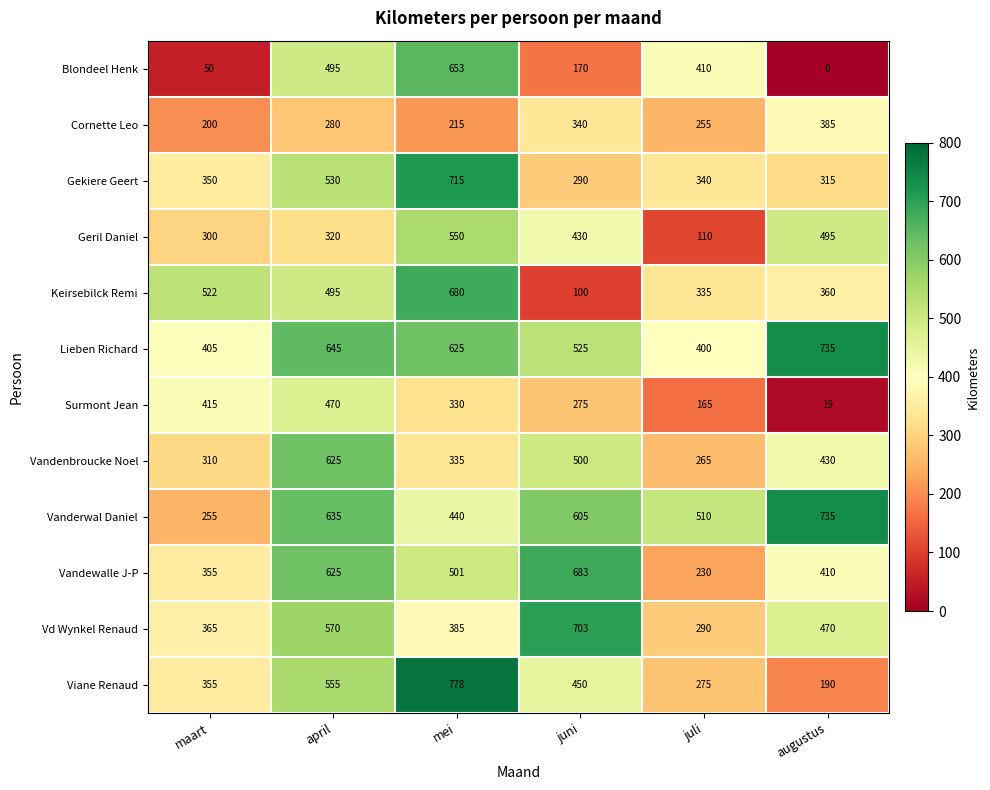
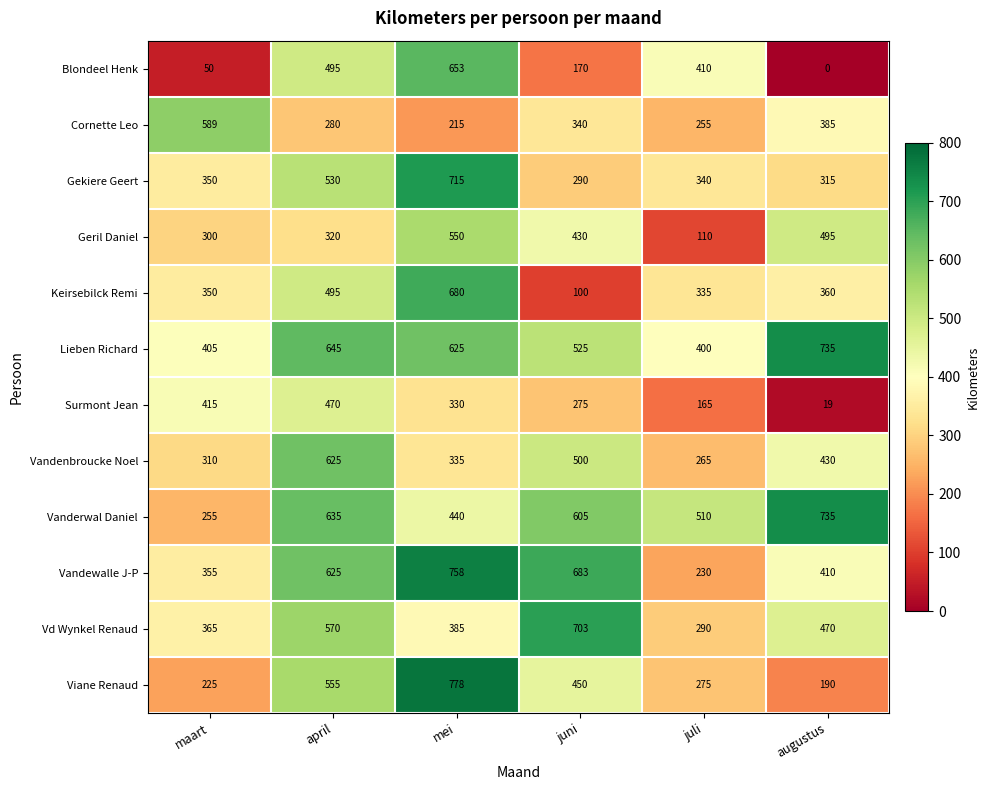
Cornette Leo, maart: 200 -> 589
Keirsebilck Remi, maart: 522 -> 350
Vandewalle J-P, mei: 501 -> 758
Viane Renaud, maart: 355 -> 225
